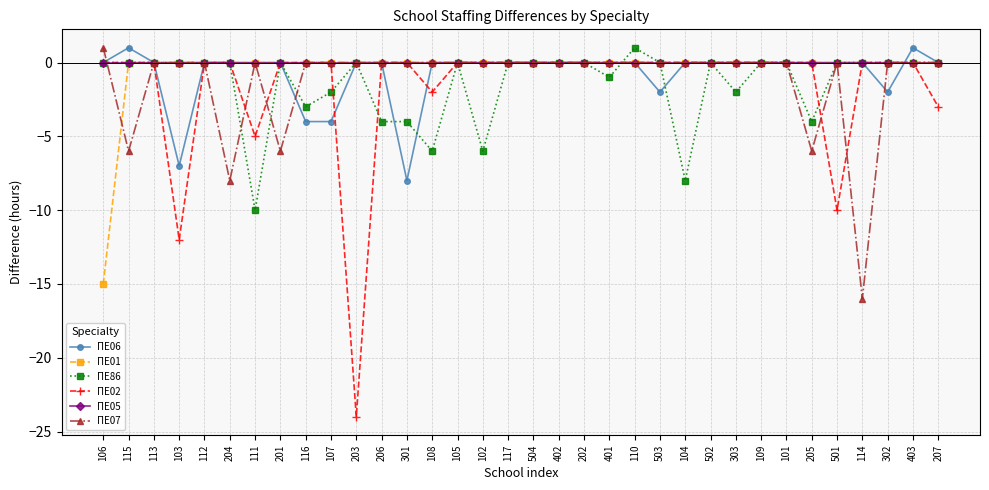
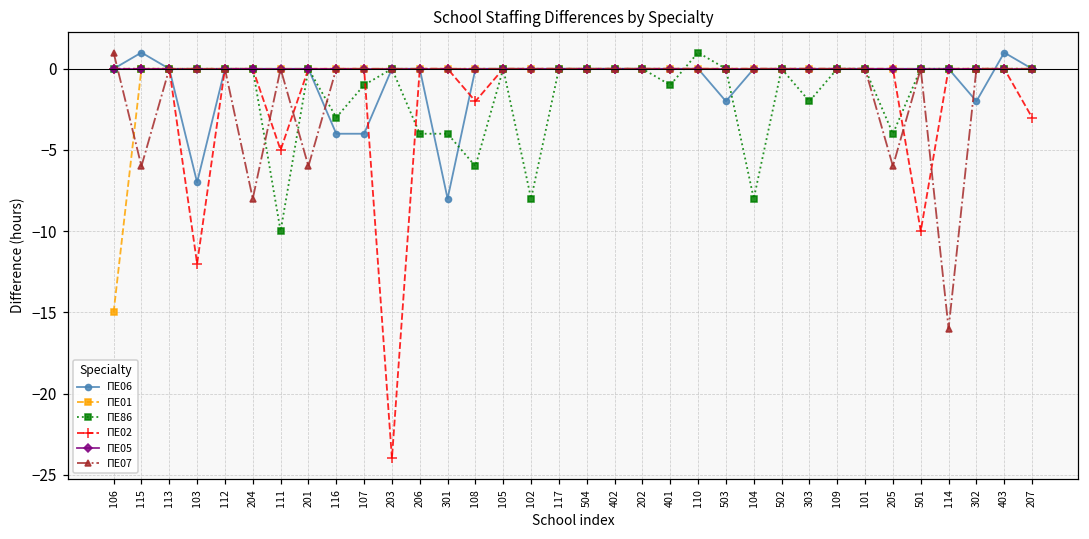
ΠΕ86, 107: -2 -> -1
ΠΕ86, 102: -6 -> -8
